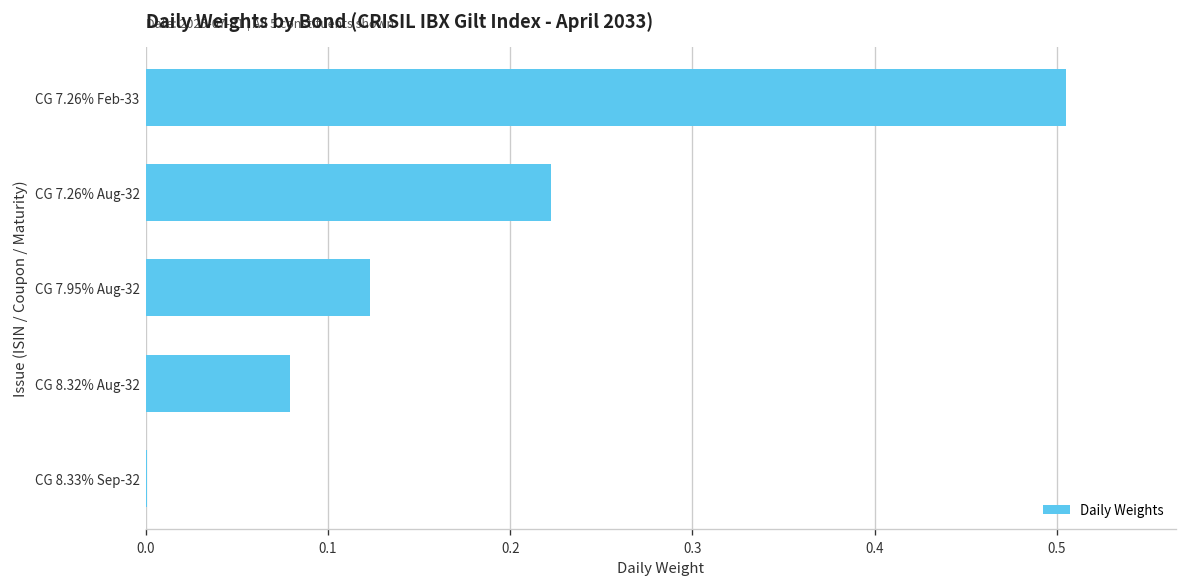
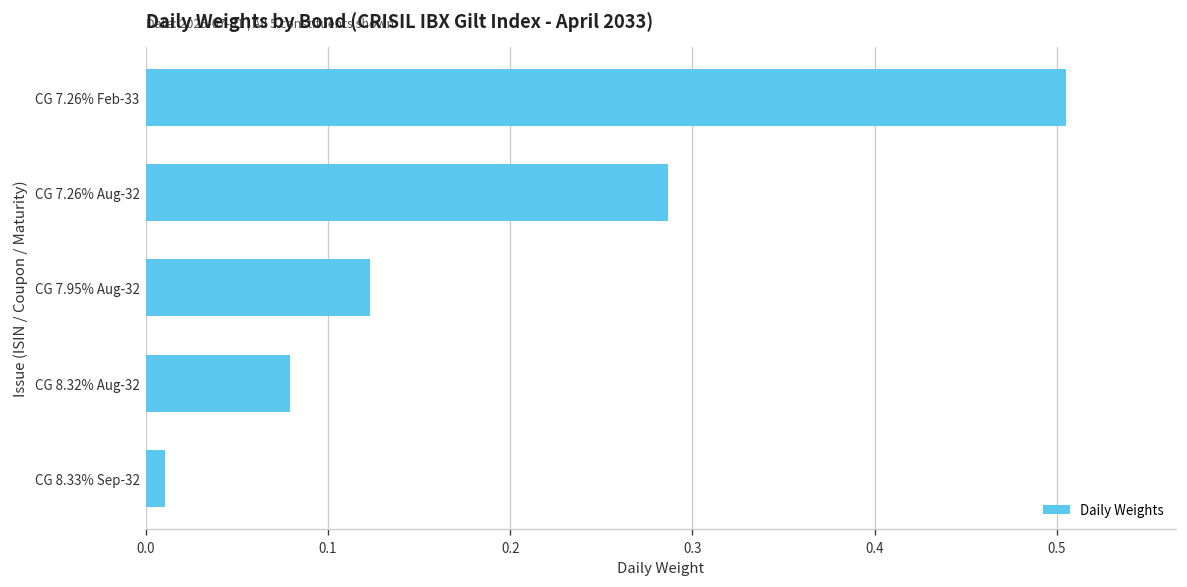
CG 7.26% Aug-32: 0.222 -> 0.287
CG 8.33% Sep-32: 0.001 -> 0.011
